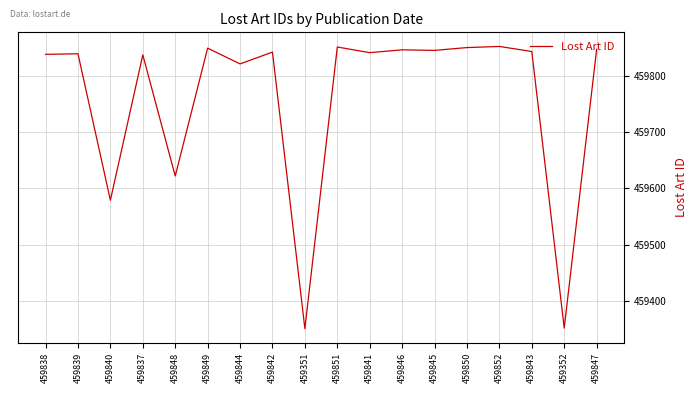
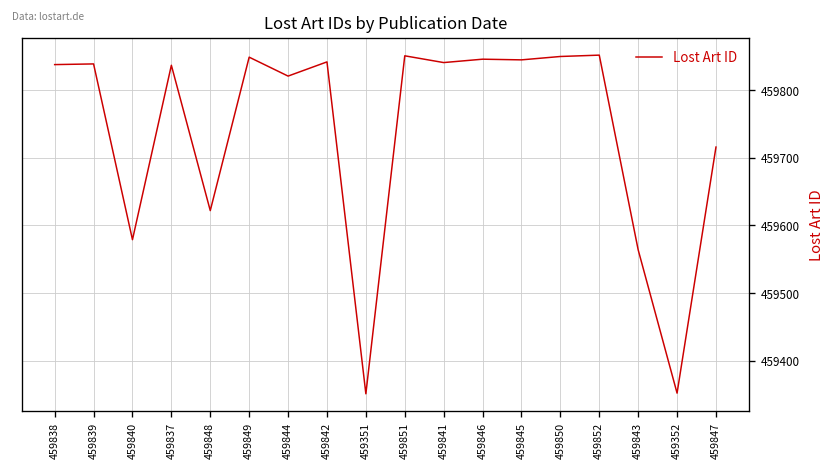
459843: 459840 -> 459560
459847: 459850 -> 459720
